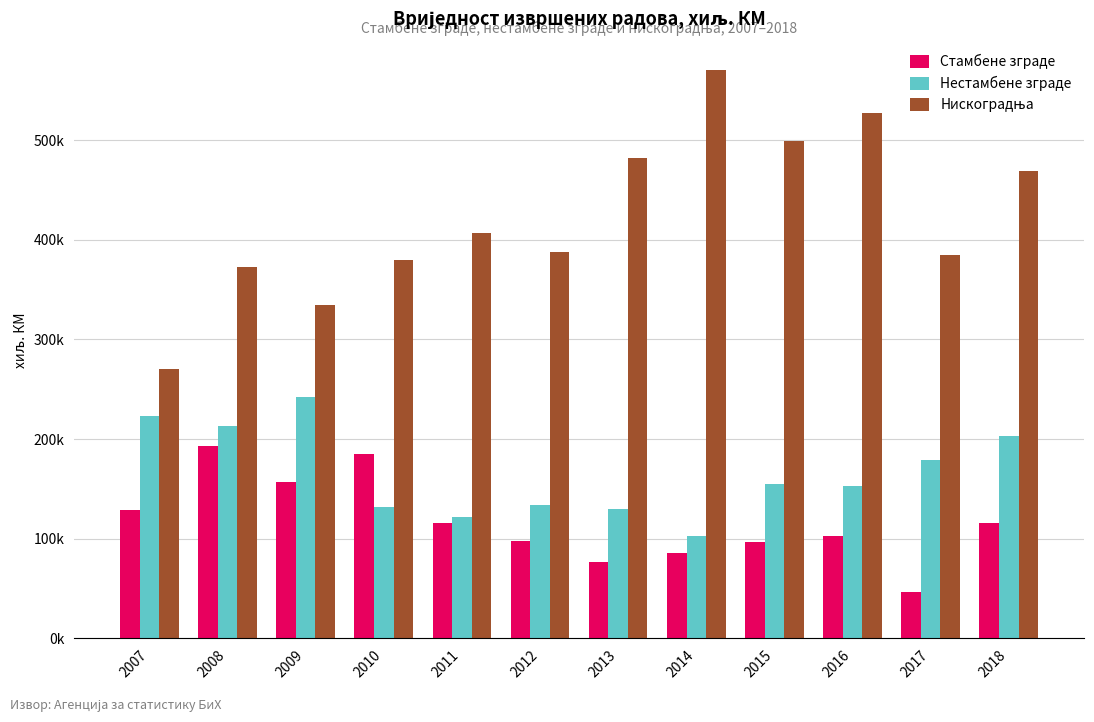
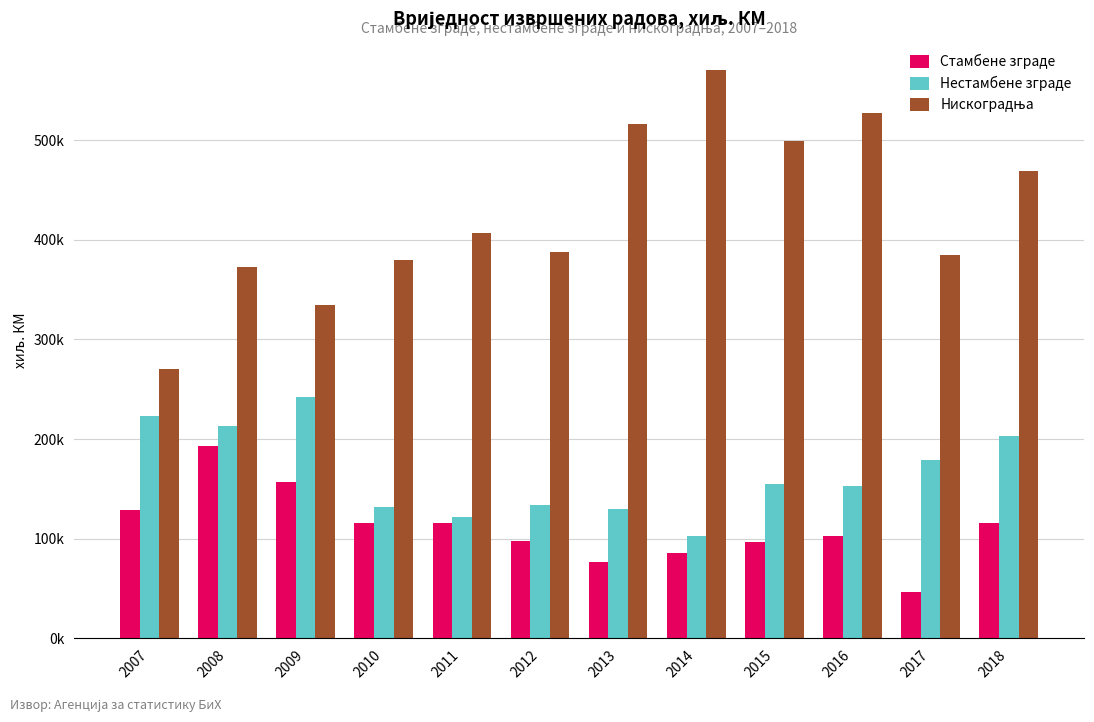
Стамбене зграде, 2010: 180000 -> 120000
Нискоградња, 2013: 480000 -> 520000
